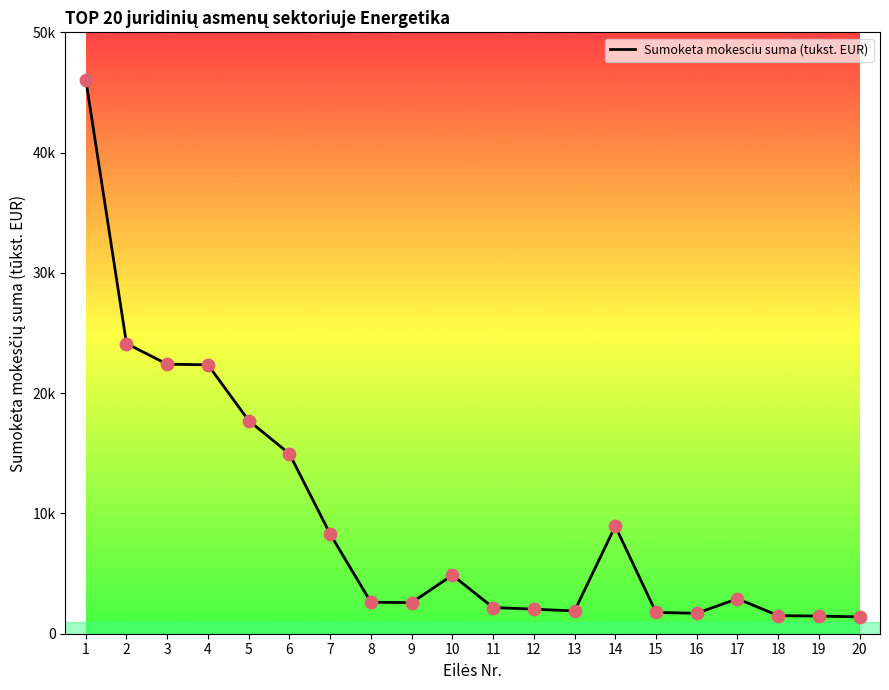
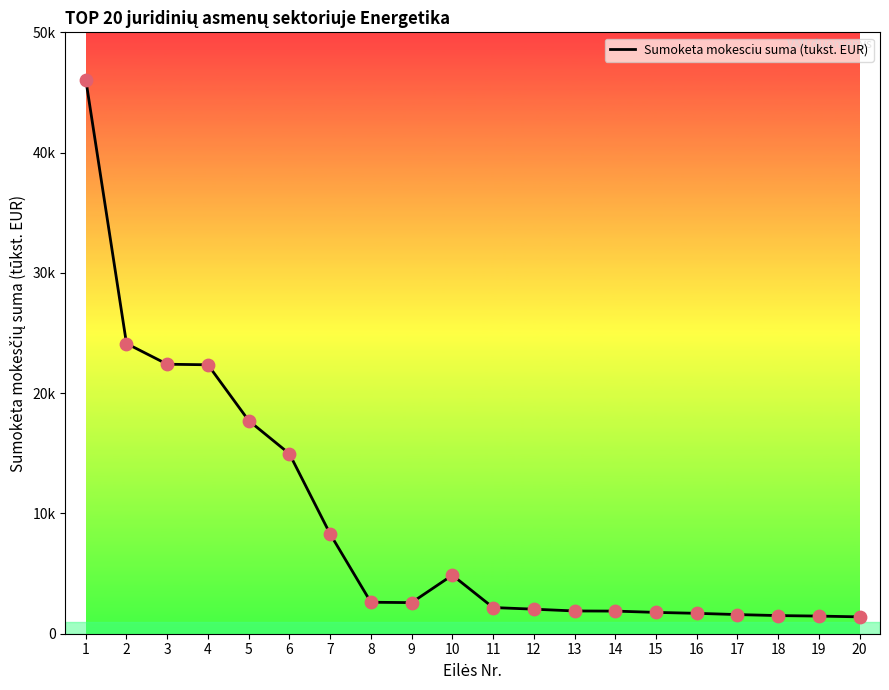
14: 8900 -> 1900
17: 2900 -> 1600
